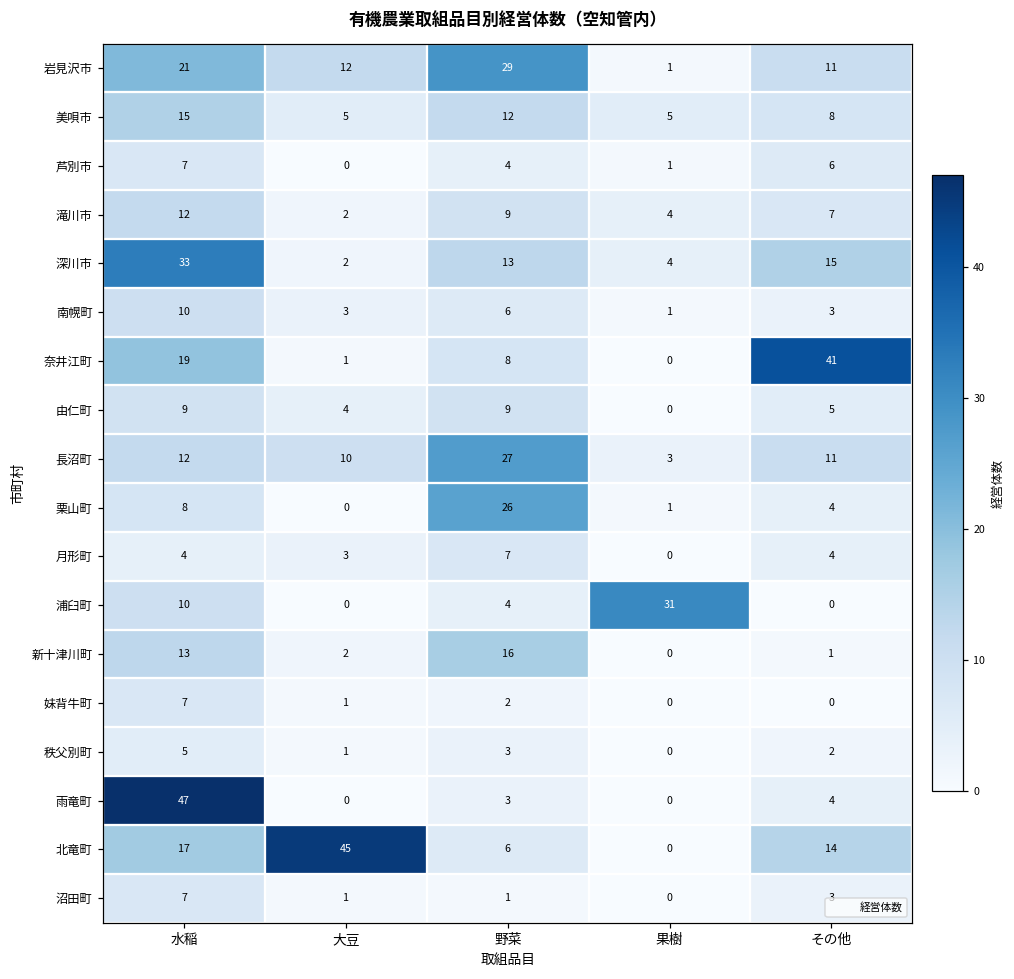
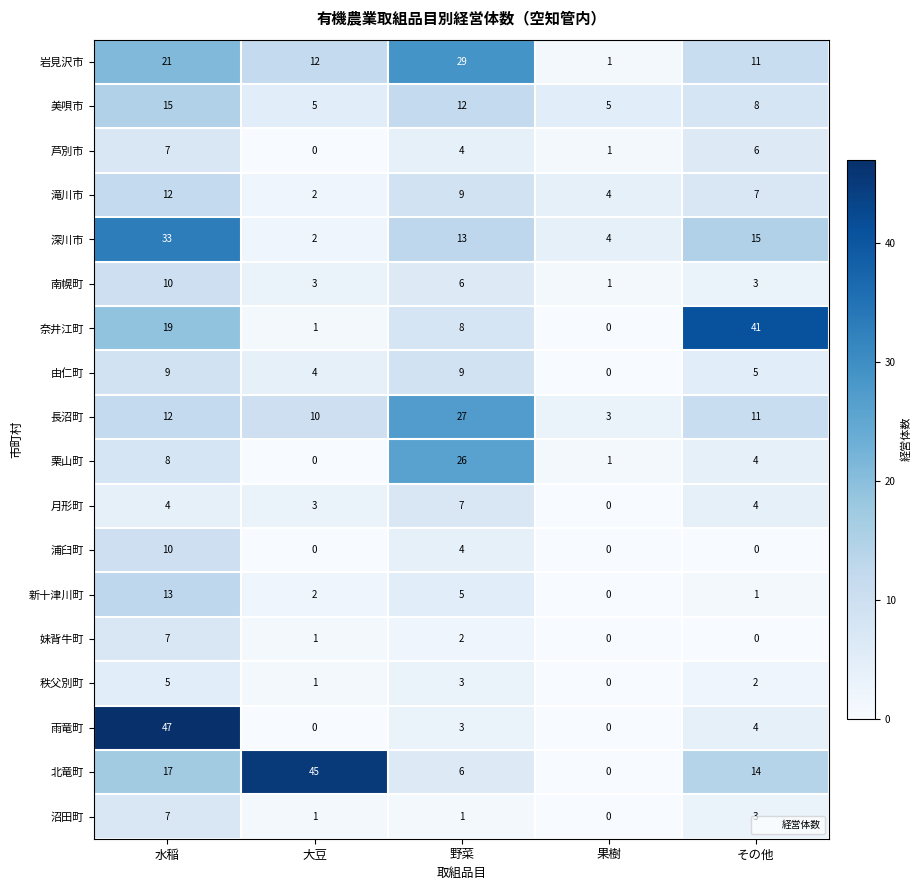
浦臼町, 果樹: 31 -> 0
新十津川町, 野菜: 16 -> 5
